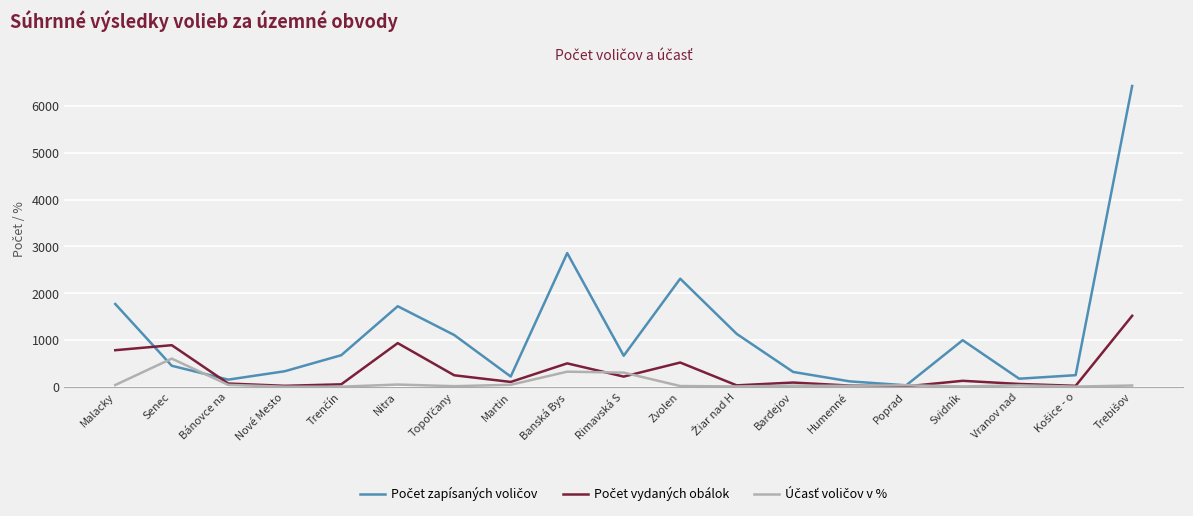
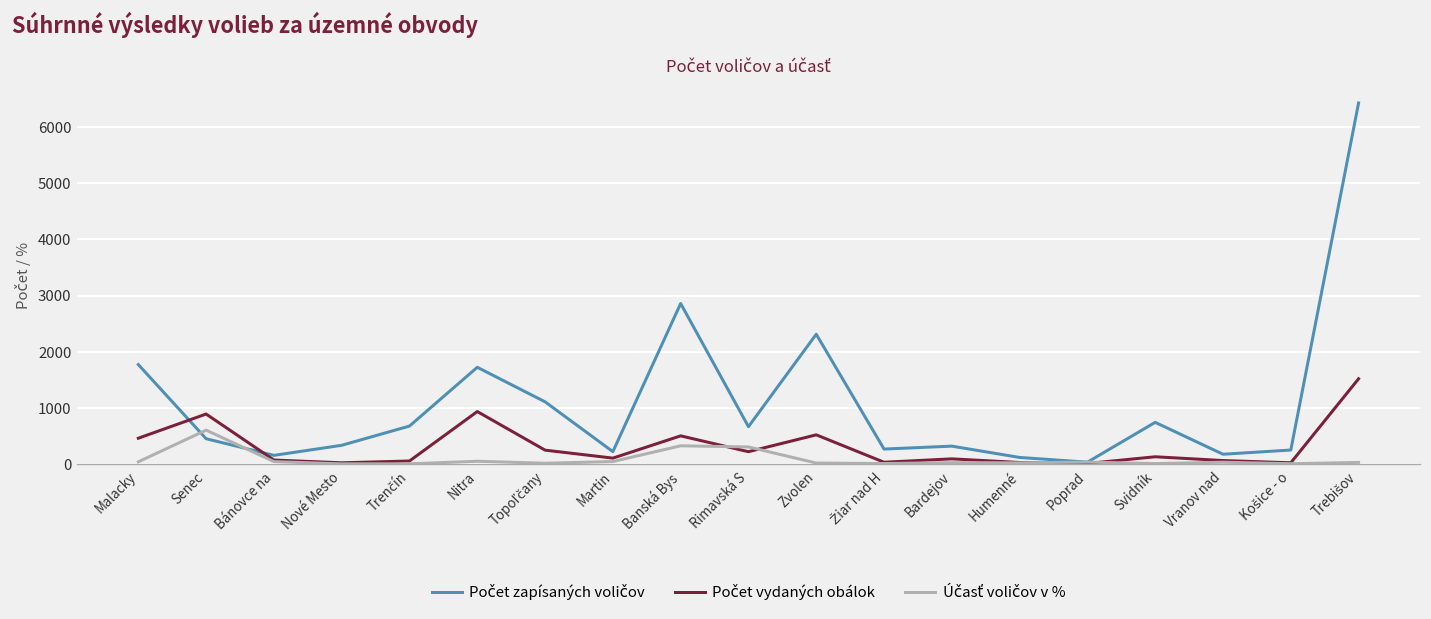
Počet vydaných obálok, Malacky: 800 -> 500
Počet zapísaných voličov, Žiar nad H: 1100 -> 300
Počet zapísaných voličov, Svidník: 1000 -> 700
